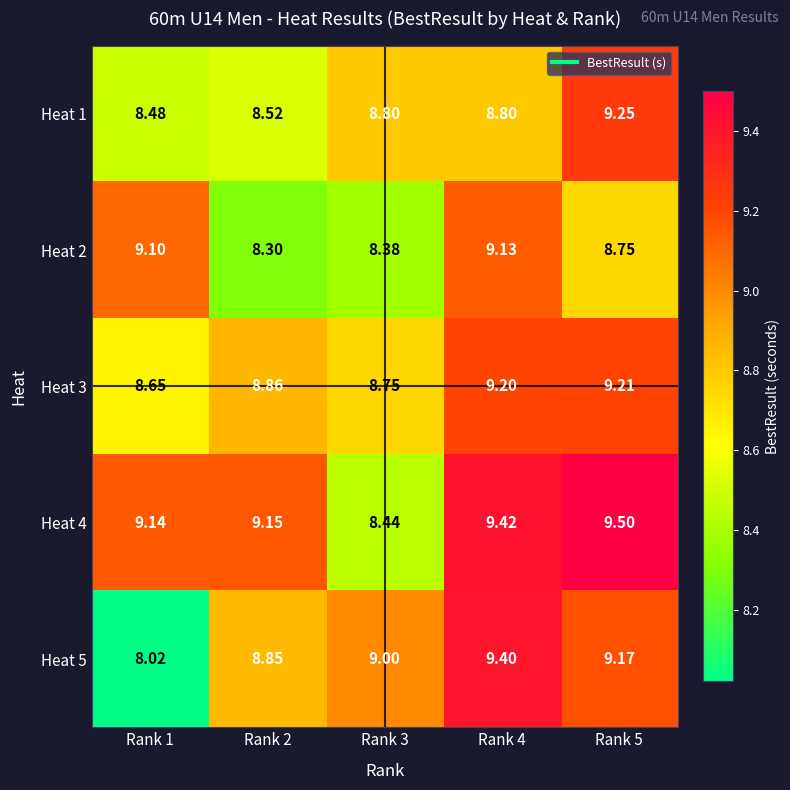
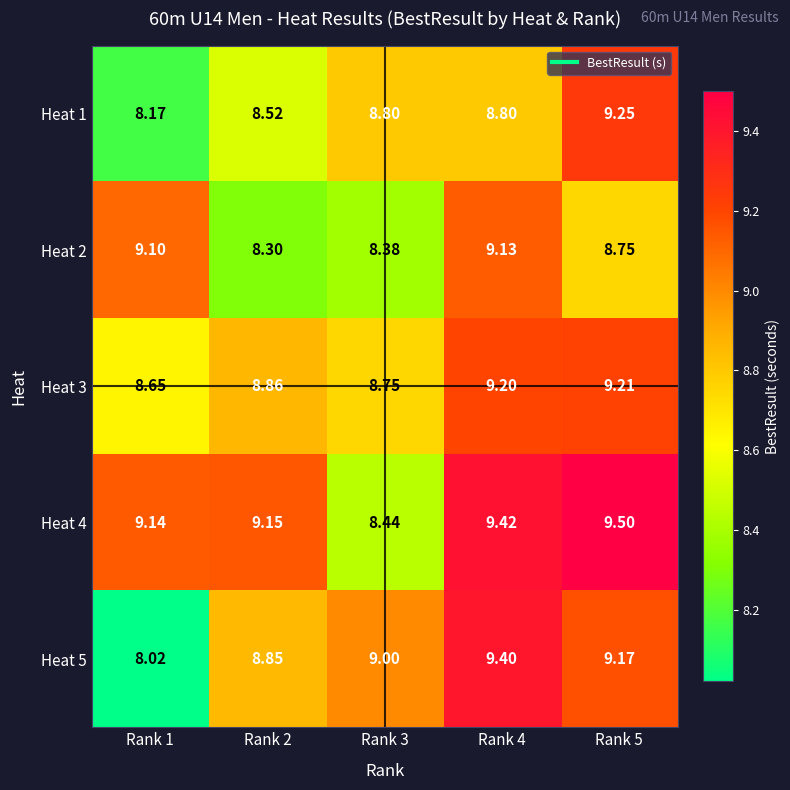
Heat 1, Rank 1: 8.48 -> 8.17
